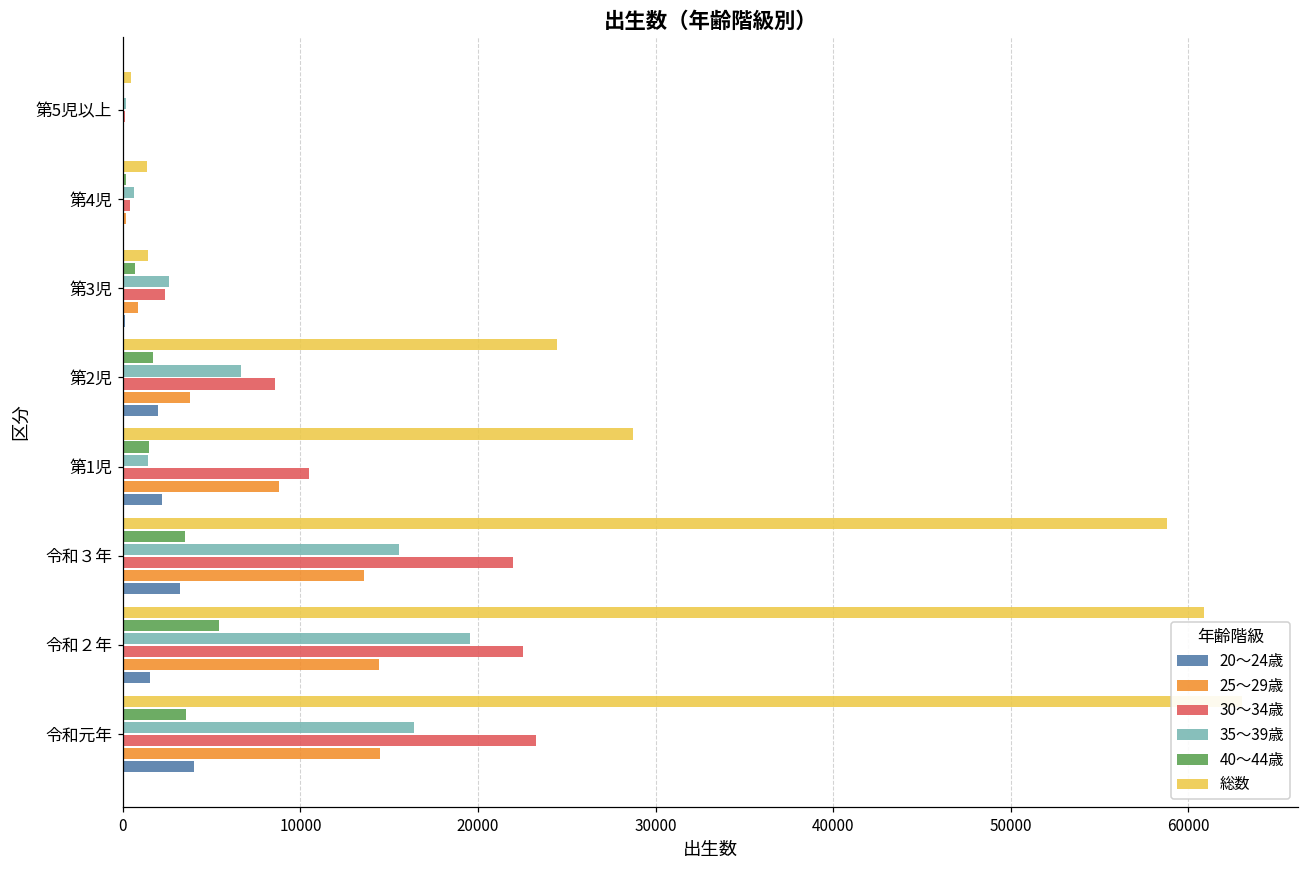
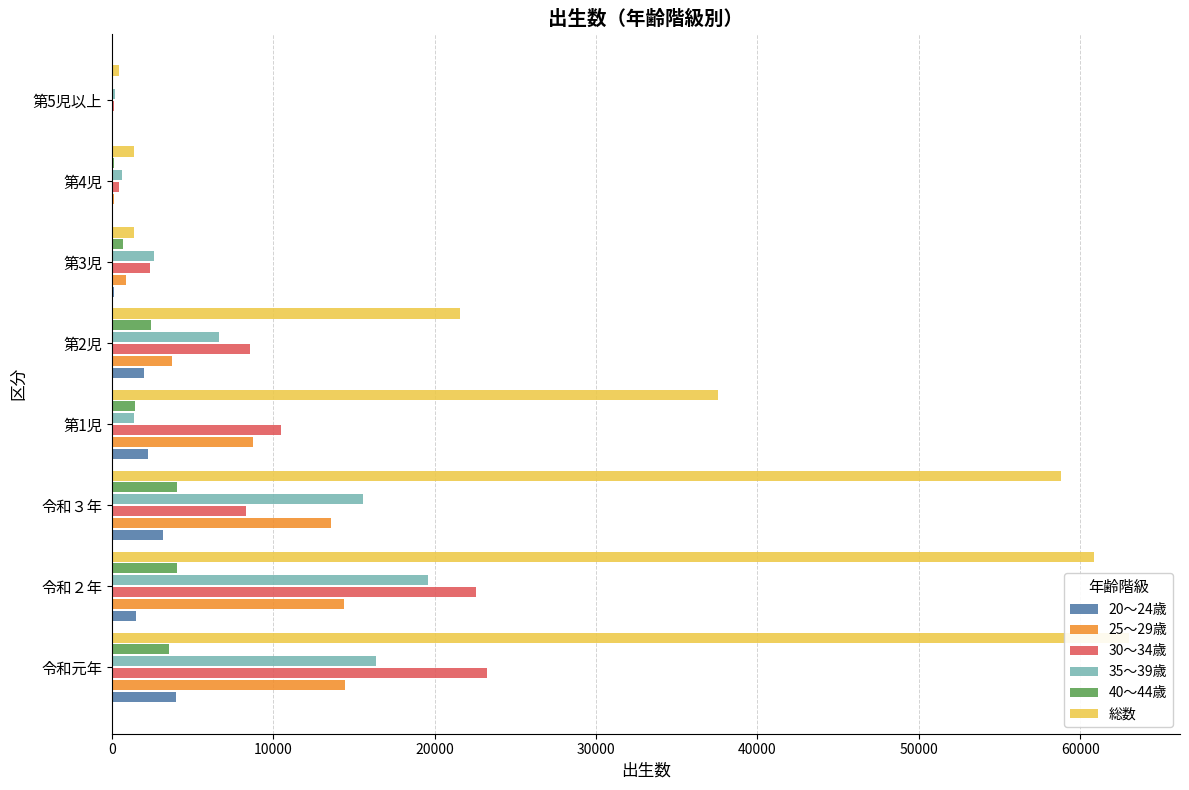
総数, 第2児: 24500 -> 21600
40～44歳, 第2児: 1700 -> 2400
総数, 第1児: 28700 -> 37600
40～44歳, 令和３年: 3500 -> 4100
30～34歳, 令和３年: 22000 -> 8300
40～44歳, 令和２年: 5400 -> 4000
